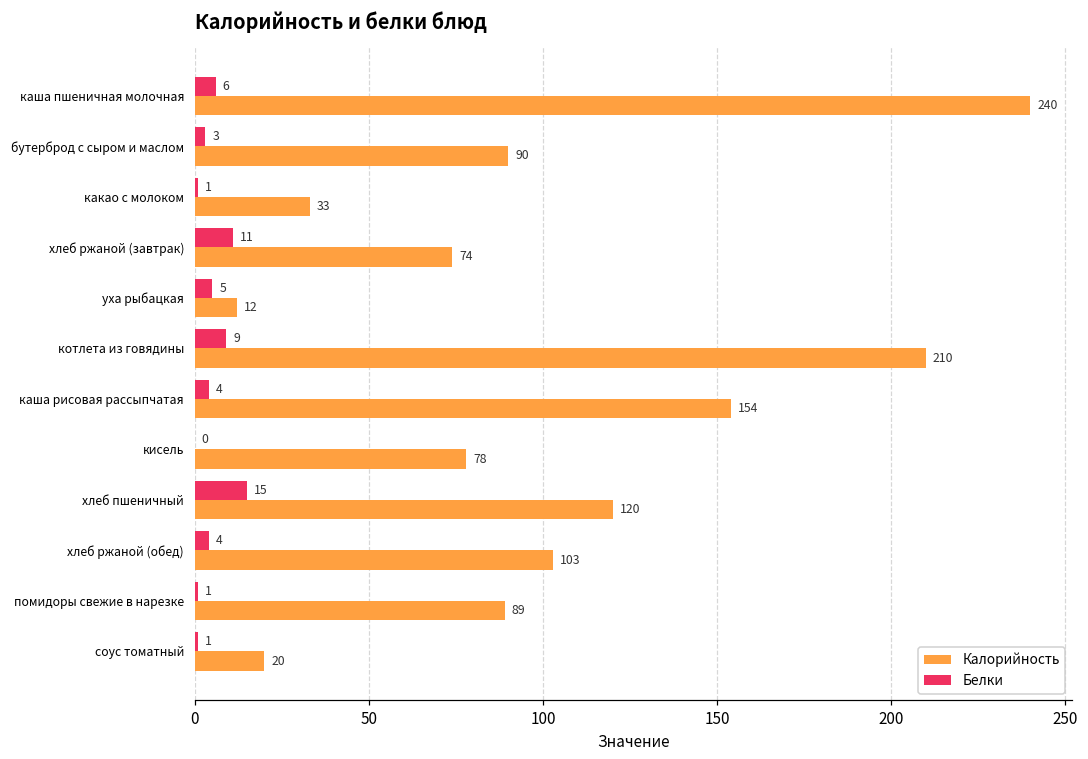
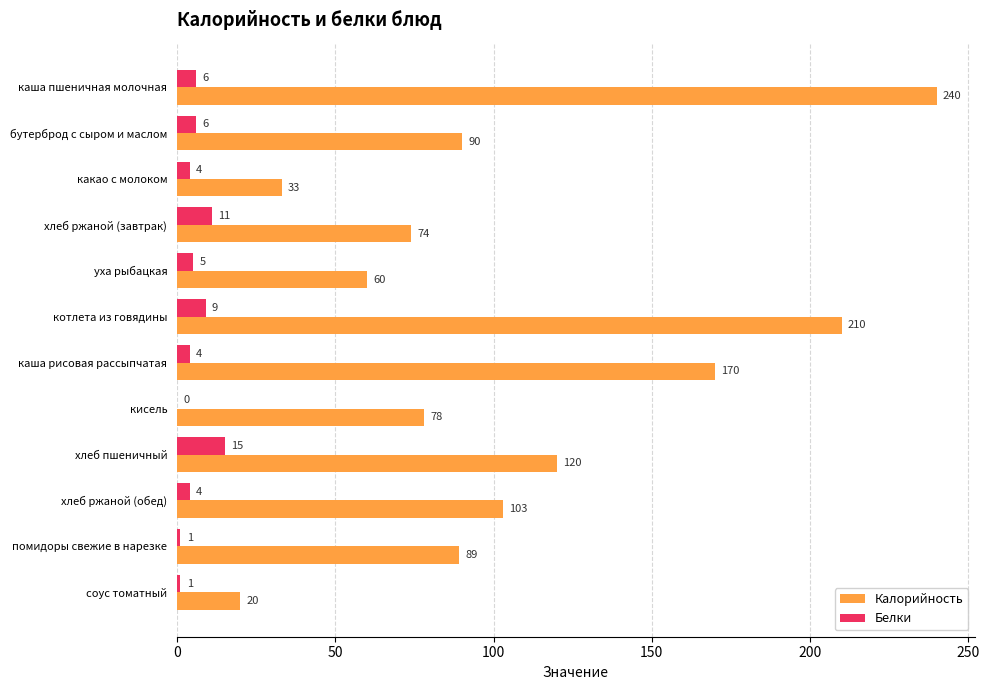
Белки, бутерброд с сыром и маслом: 3 -> 6
Белки, какао с молоком: 1 -> 4
Калорийность, уха рыбацкая: 12 -> 60
Калорийность, каша рисовая рассыпчатая: 154 -> 170
